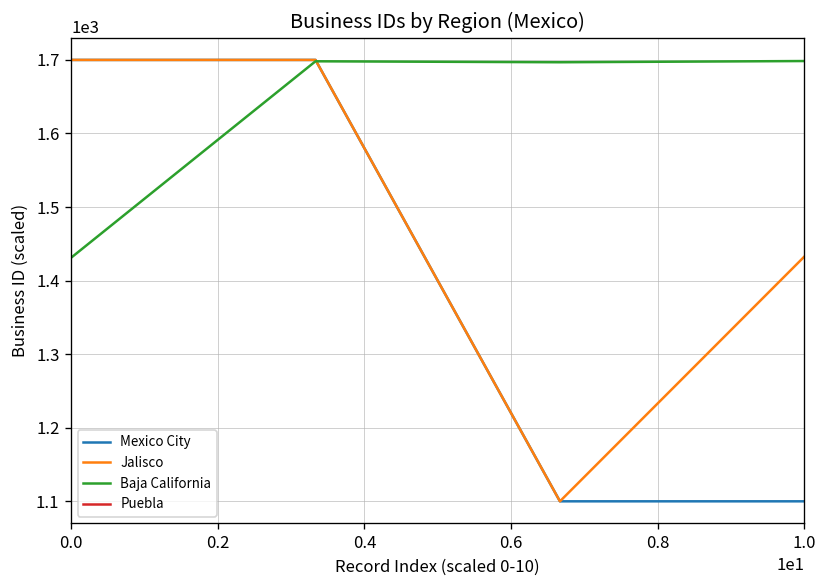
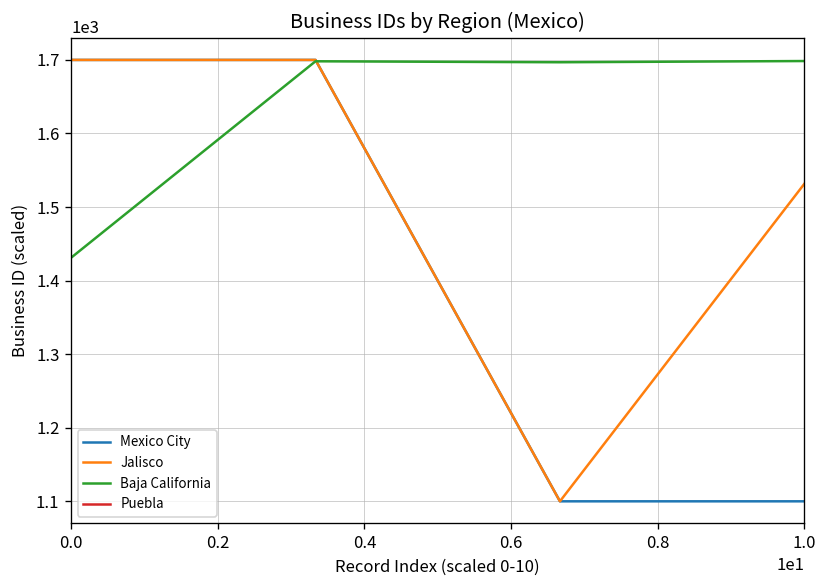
Jalisco, 1.0: 1430 -> 1530
